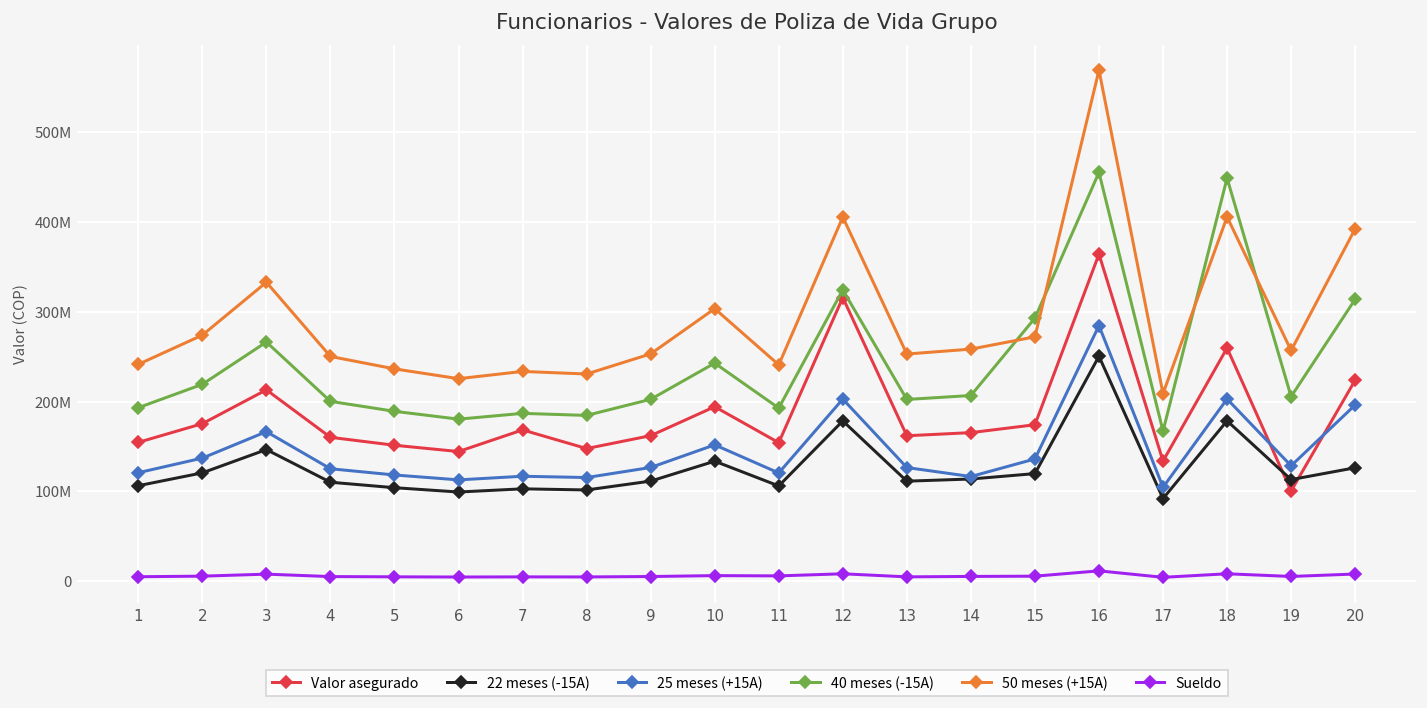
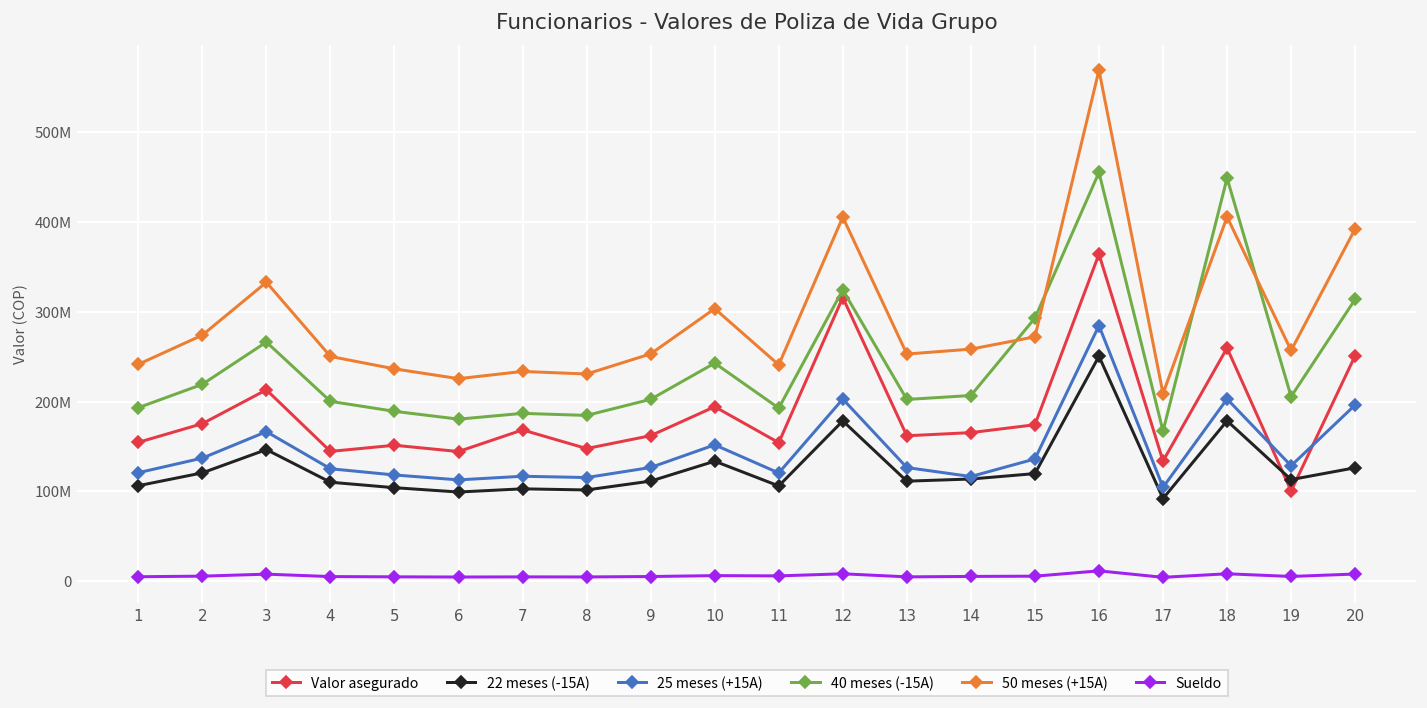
Valor asegurado, 4: 160000000 -> 140000000
Valor asegurado, 20: 220000000 -> 250000000
